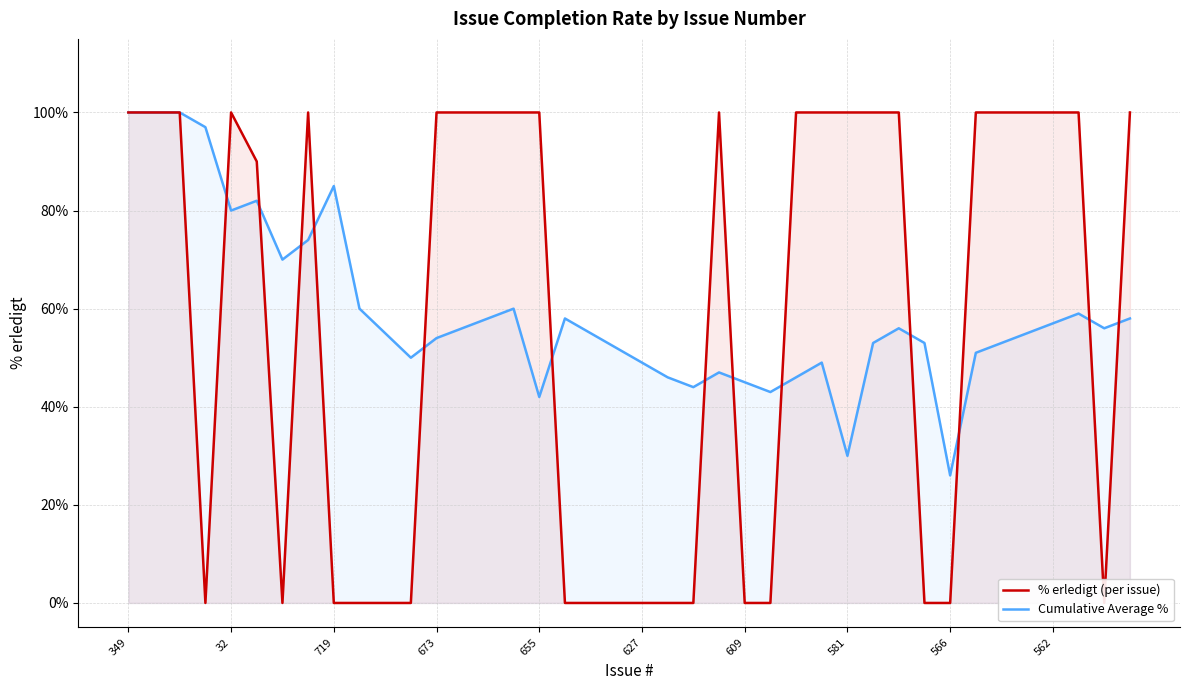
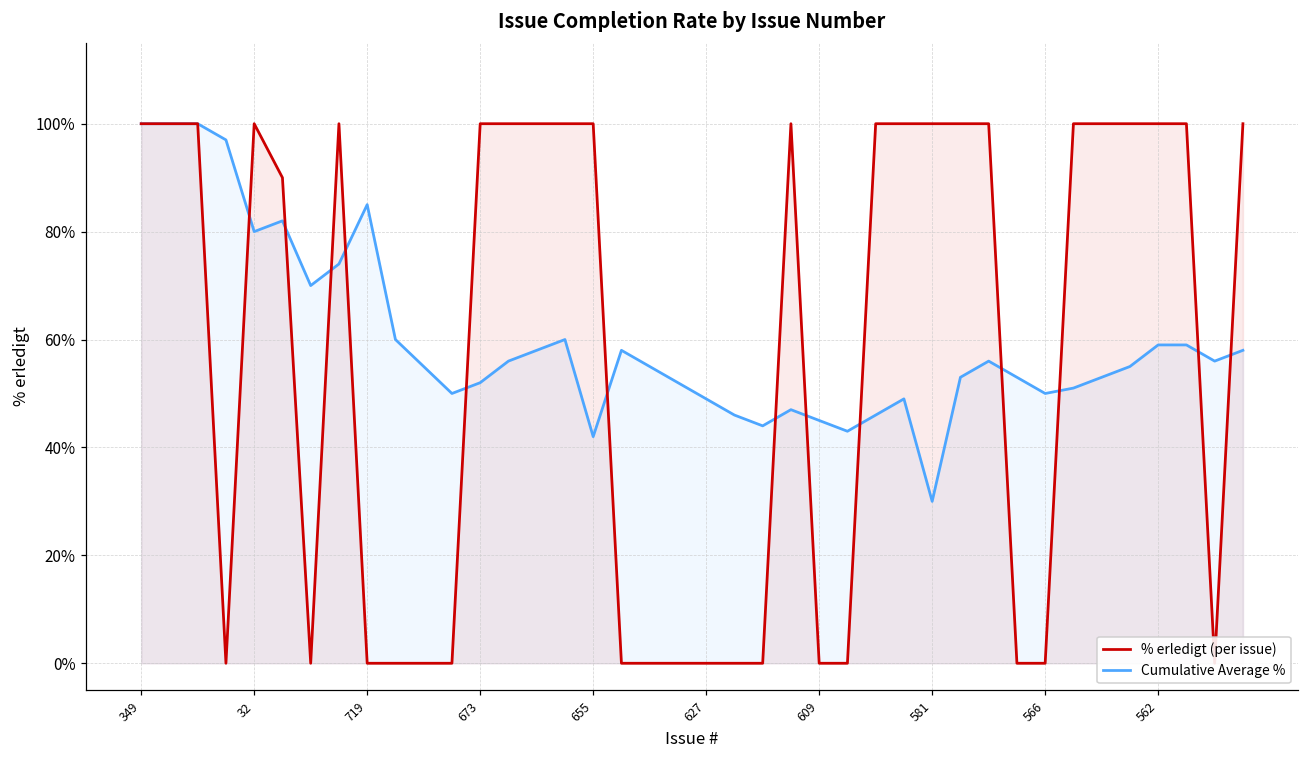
Cumulative Average %, 673: 54% -> 52%
Cumulative Average %, 566: 26% -> 50%
Cumulative Average %, 562: 57% -> 59%
